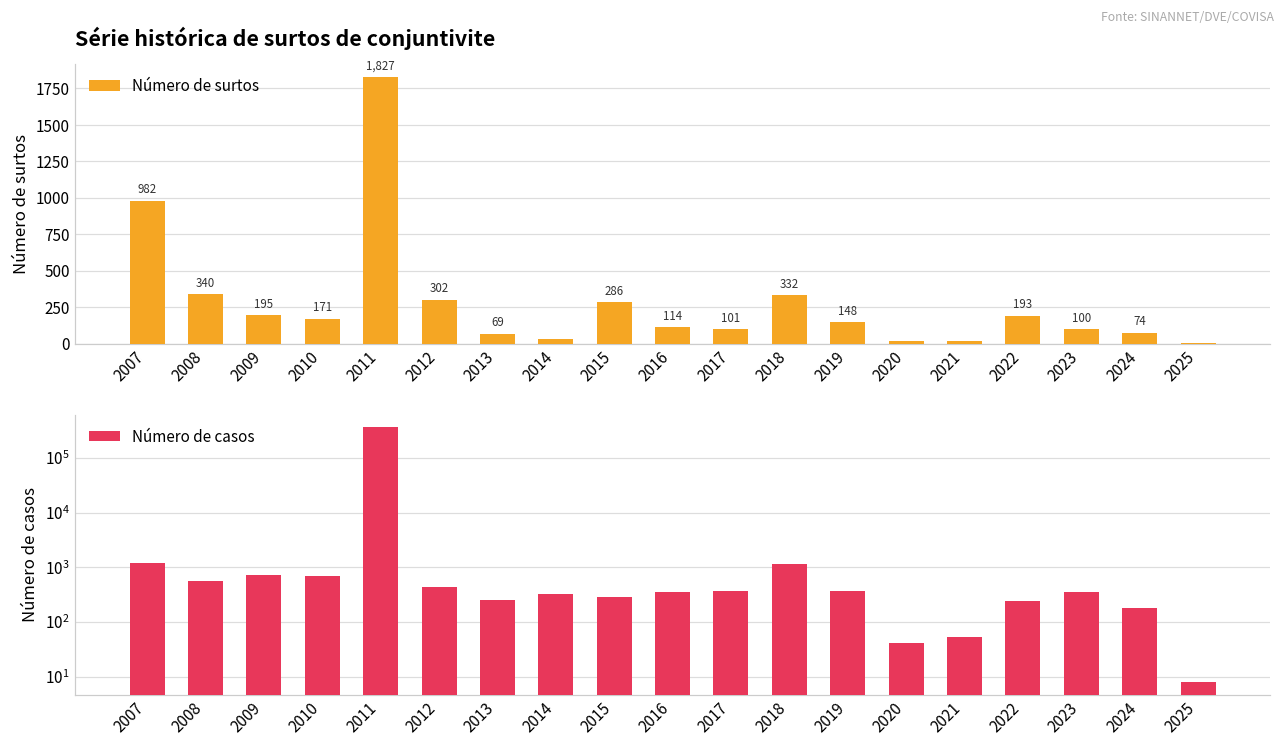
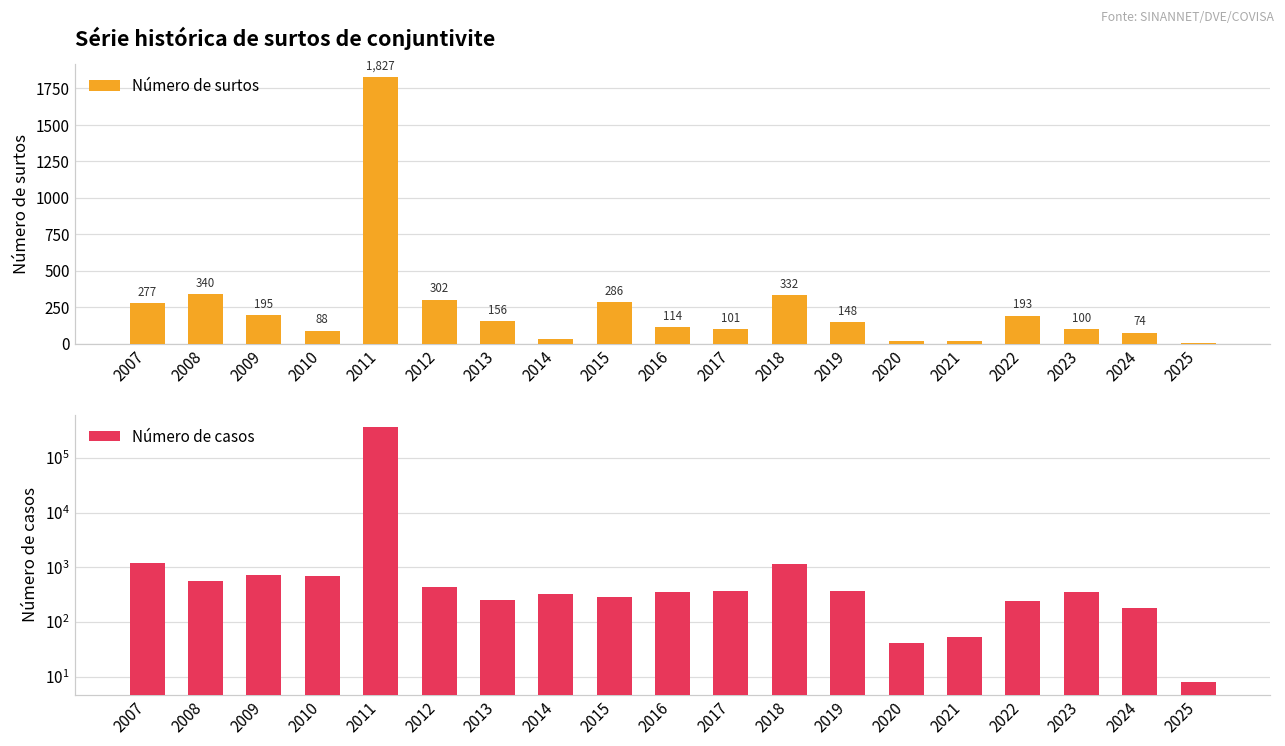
Série histórica de surtos de conjuntivite, 2007: 982 -> 277
Série histórica de surtos de conjuntivite, 2010: 171 -> 88
Série histórica de surtos de conjuntivite, 2013: 69 -> 156
